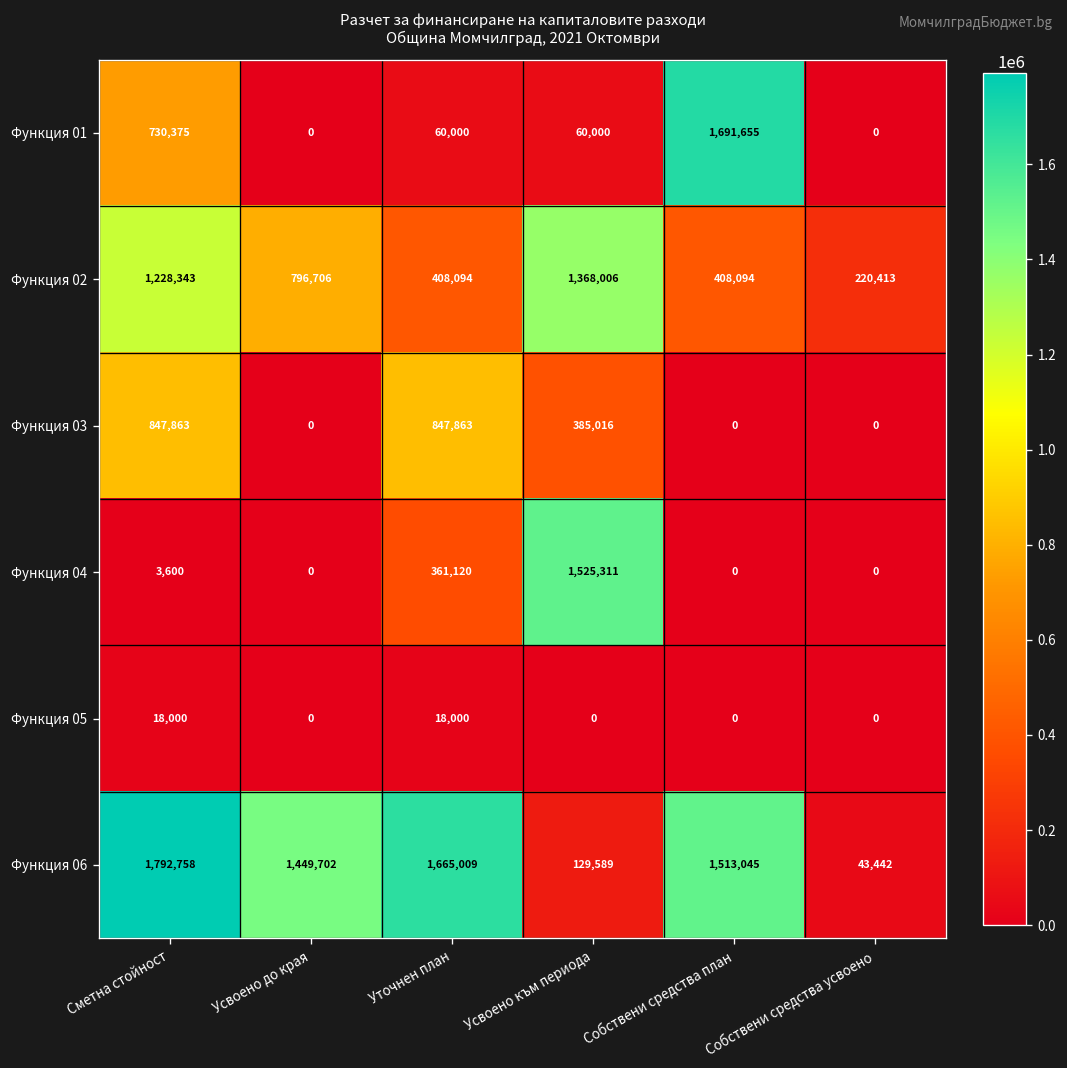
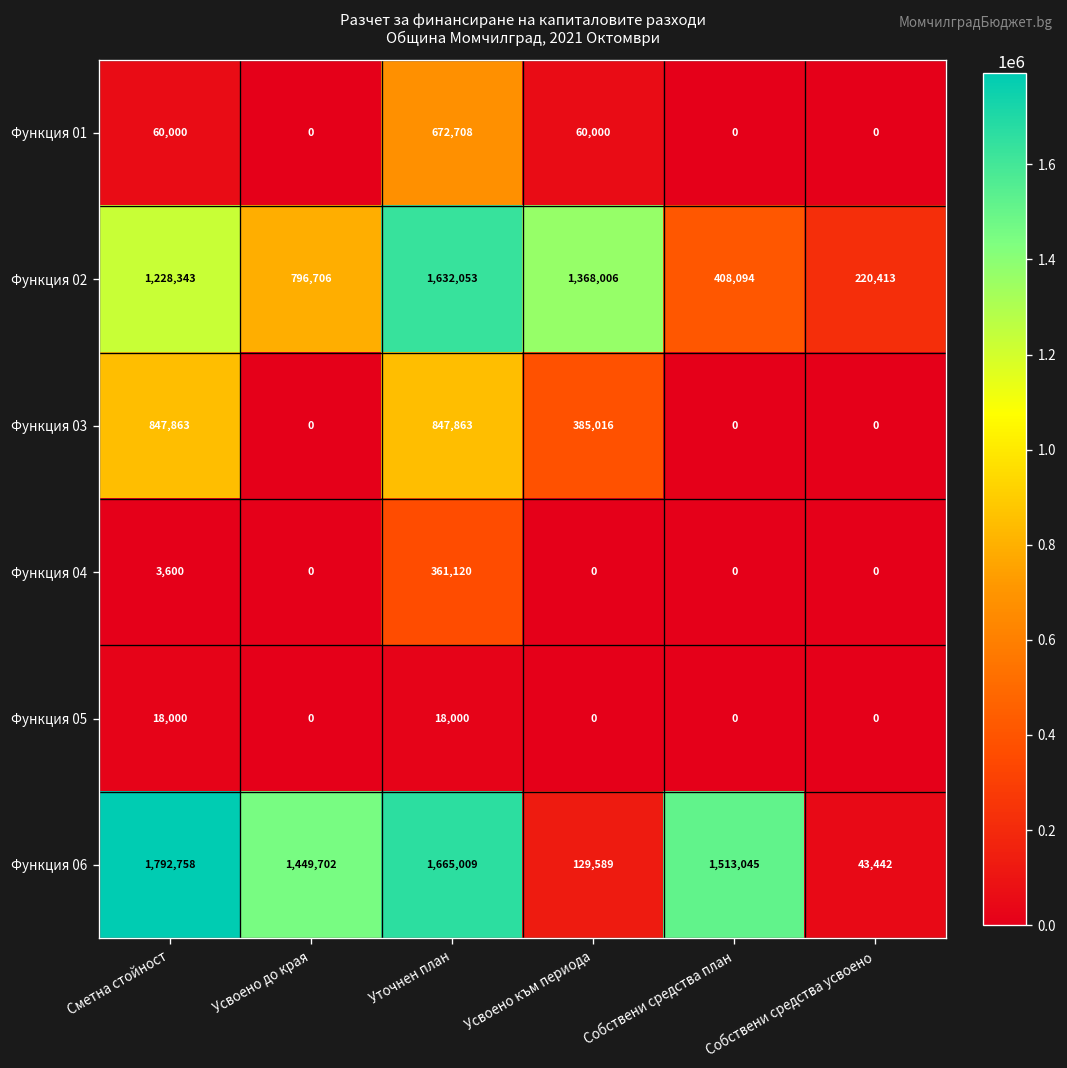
Функция 01, Сметна стойност: 730,375 -> 60,000
Функция 01, Уточнен план: 60,000 -> 672,708
Функция 01, Собствени средства план: 1,691,655 -> 0
Функция 02, Уточнен план: 408,094 -> 1,632,053
Функция 04, Усвоено към периода: 1,525,311 -> 0
